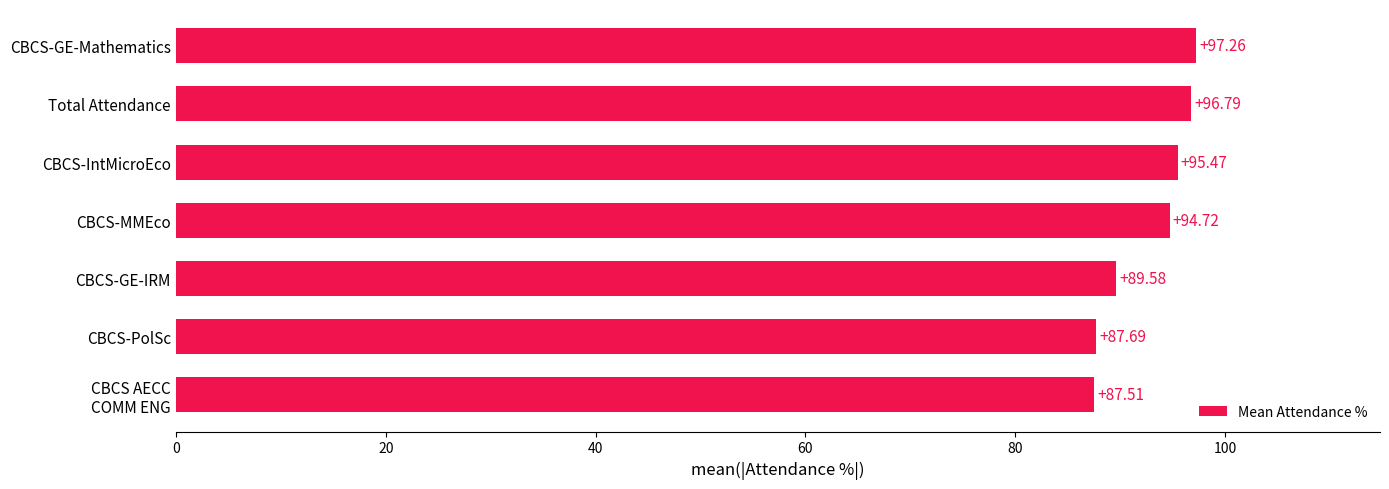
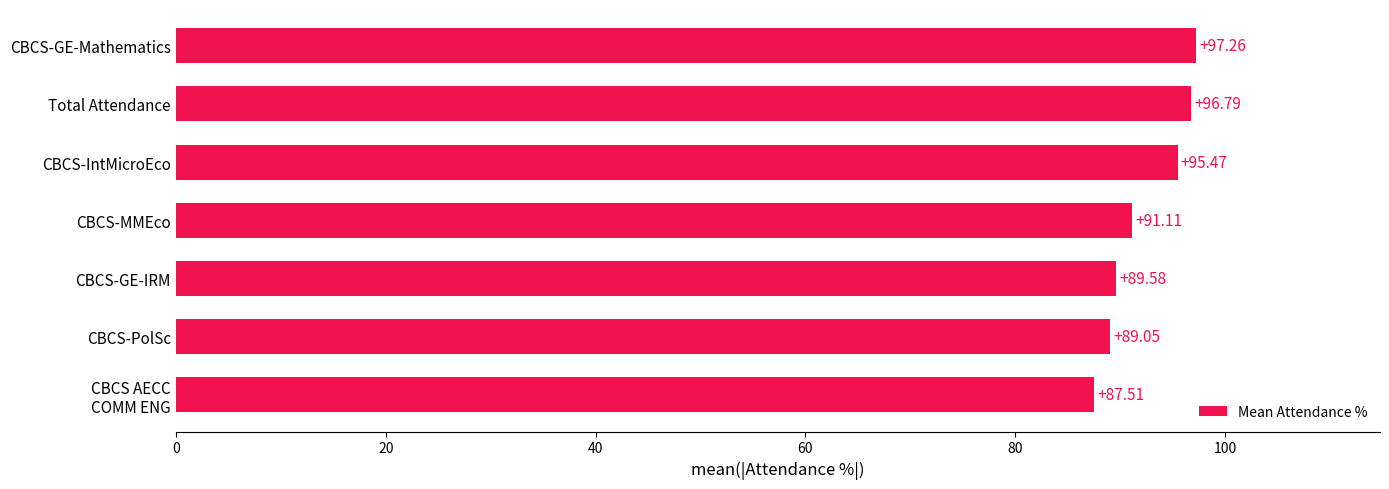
CBCS-MMEco: +94.72 -> +91.11
CBCS-PolSc: +87.69 -> +89.05
